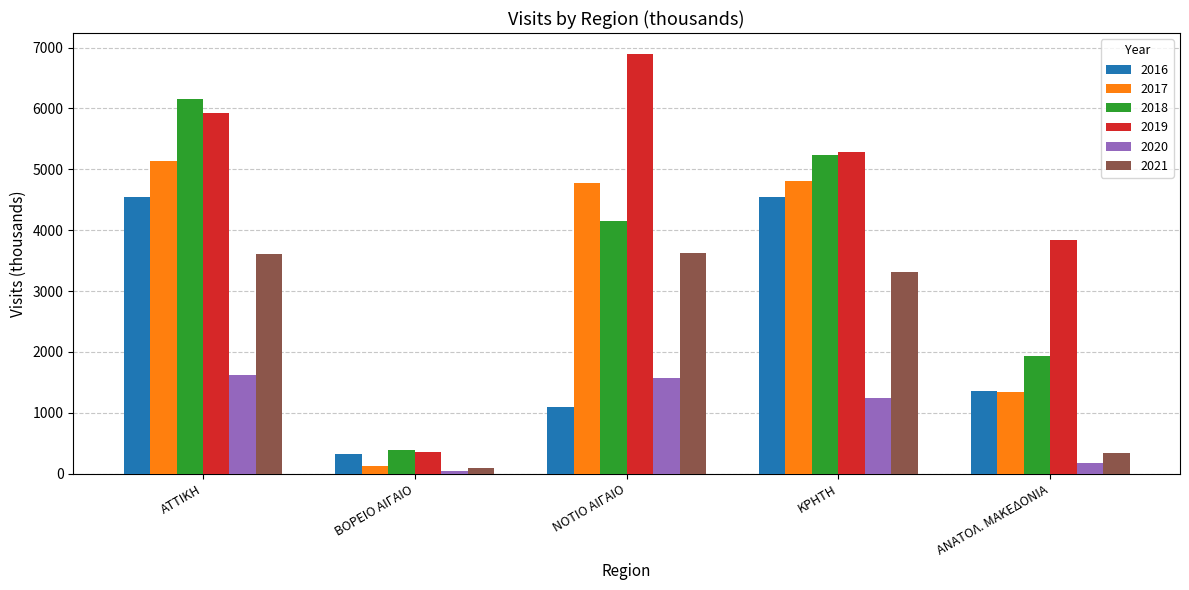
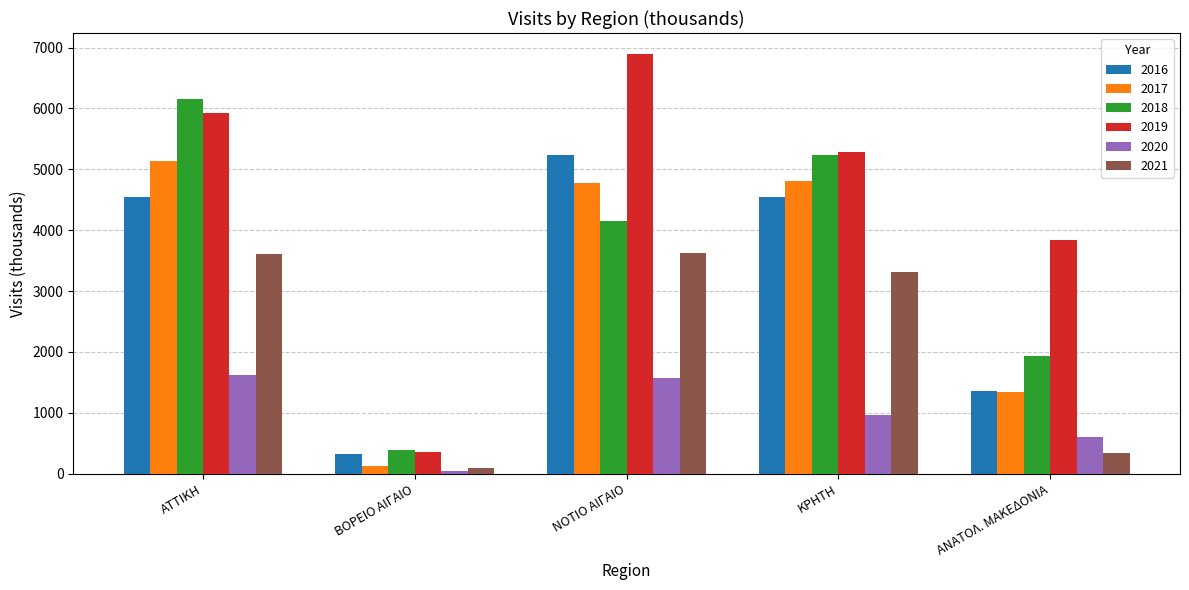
2016, ΝΟΤΙΟ ΑΙΓΑΙΟ: 1100 -> 5200
2020, ΚΡΗΤΗ: 1200 -> 1000
2020, ΑΝΑΤΟΛ. ΜΑΚΕΔΟΝΙΑ: 200 -> 600
